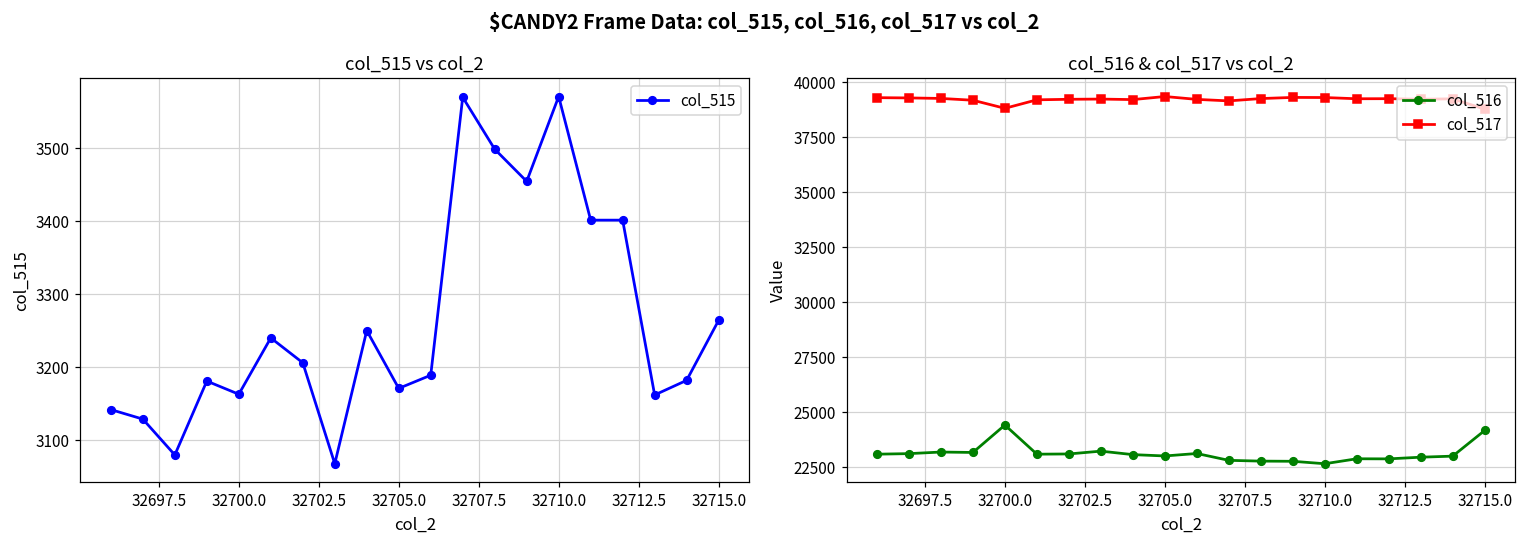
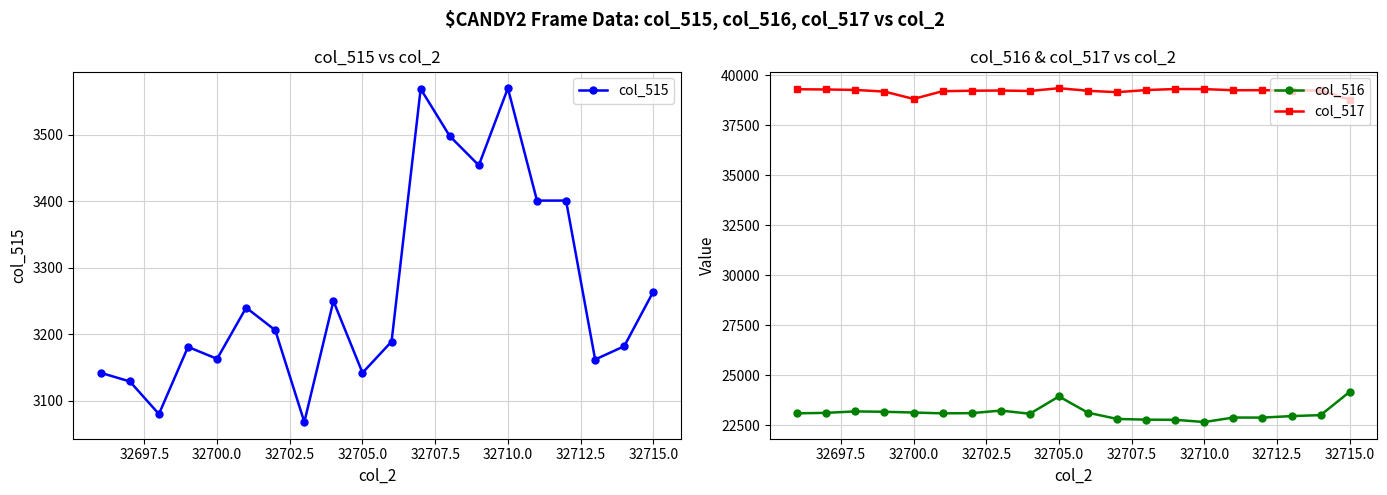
col_515 vs col_2, 32705.0: 3170 -> 3140
col_516 & col_517 vs col_2, col_516, 32700.0: 24400 -> 23100
col_516 & col_517 vs col_2, col_516, 32705.0: 23000 -> 23900
